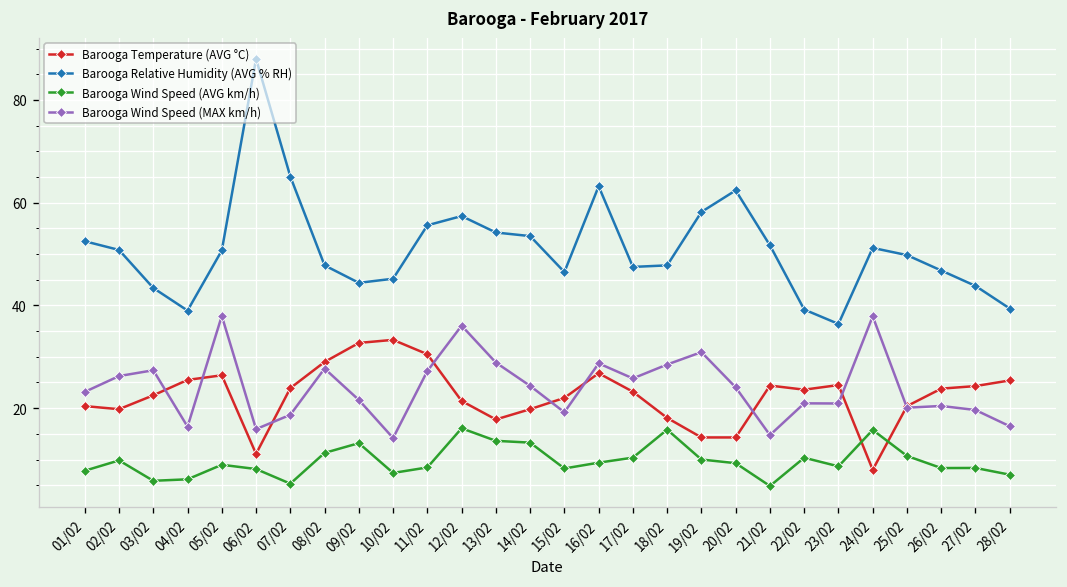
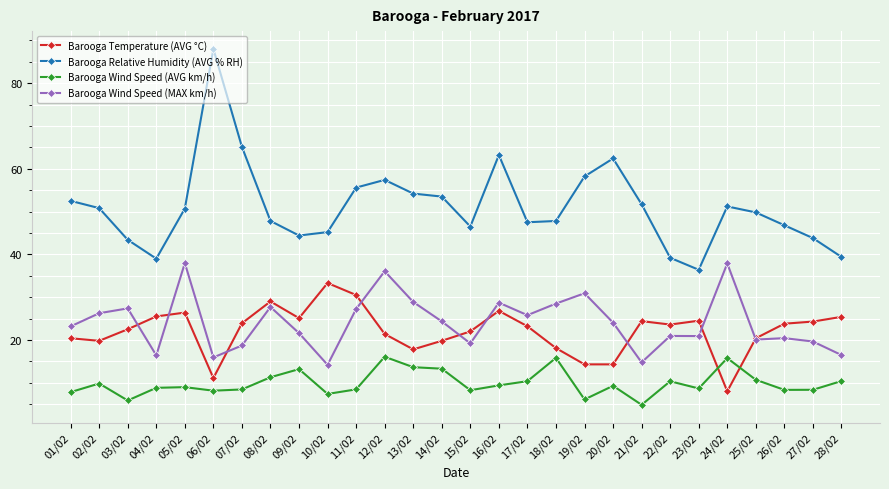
Barooga Wind Speed (AVG km/h), 04/02: 6 -> 9
Barooga Wind Speed (AVG km/h), 07/02: 5 -> 8
Barooga Temperature (AVG °C), 09/02: 33 -> 25
Barooga Wind Speed (AVG km/h), 19/02: 10 -> 6
Barooga Wind Speed (AVG km/h), 28/02: 7 -> 10
